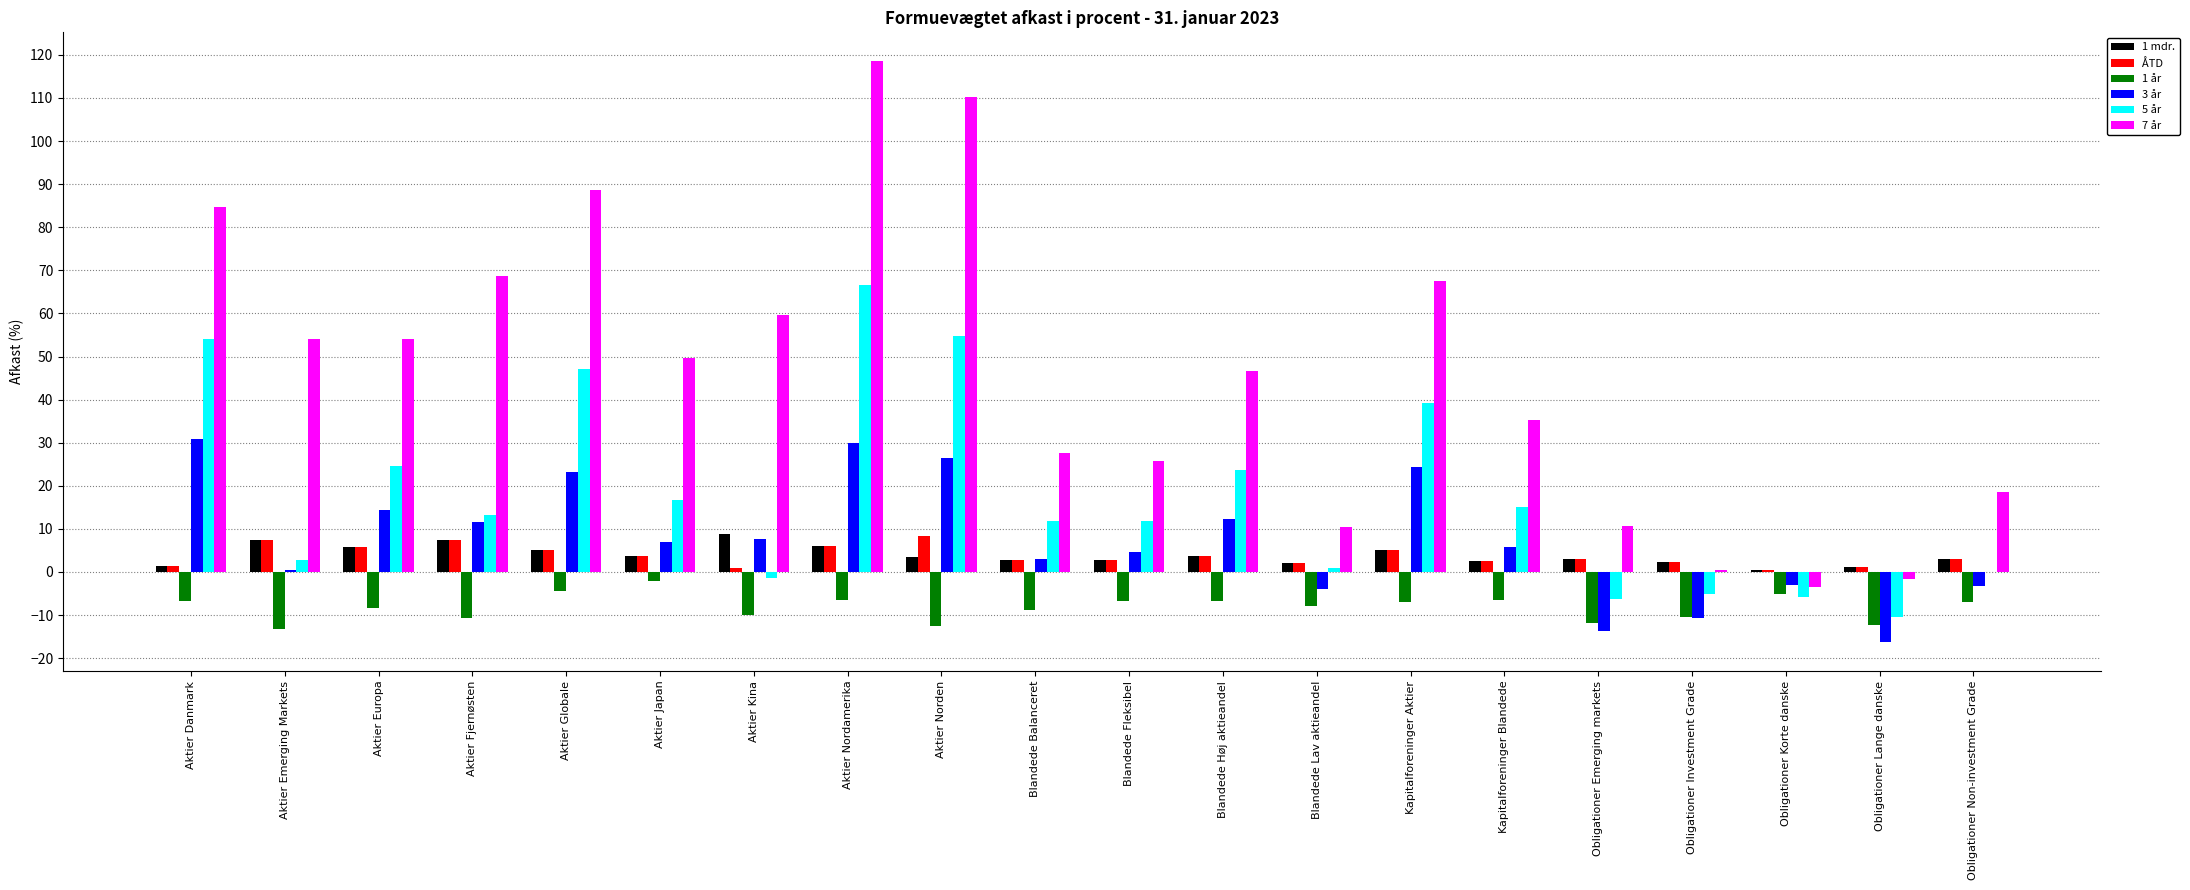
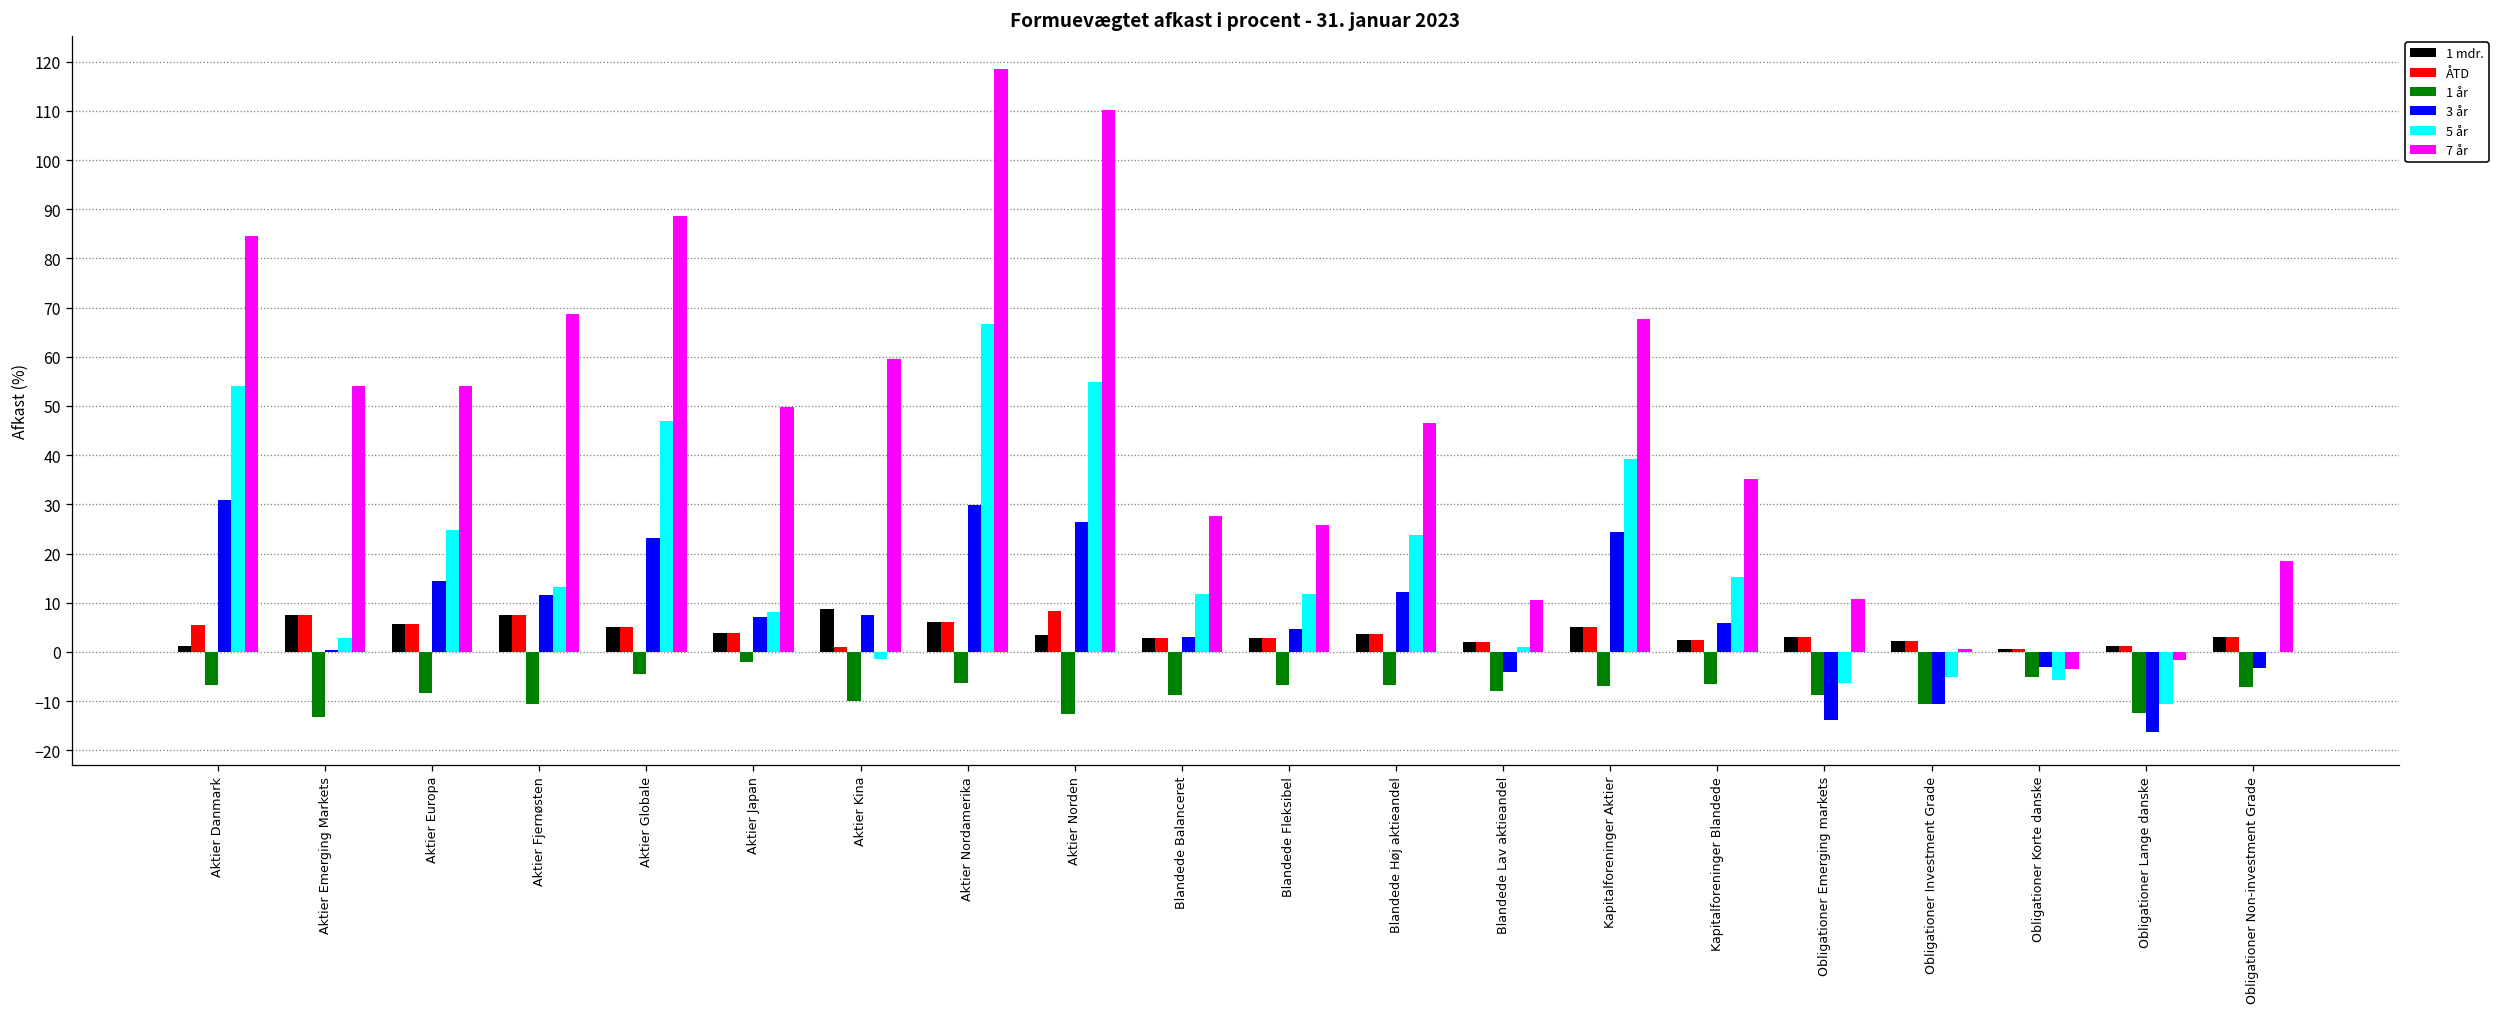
ÅTD, Aktier Danmark: 1 -> 5
5 år, Aktier Japan: 17 -> 8
1 år, Obligationer Emerging markets: -12 -> -9
